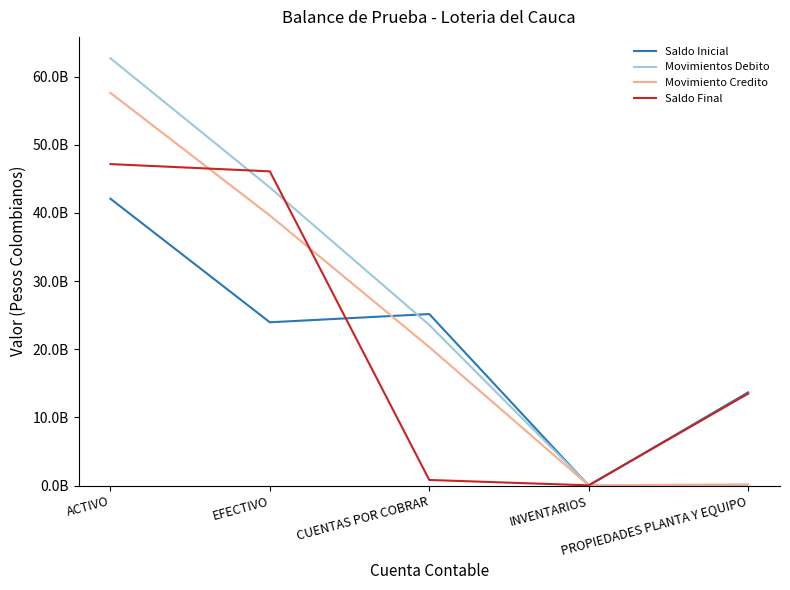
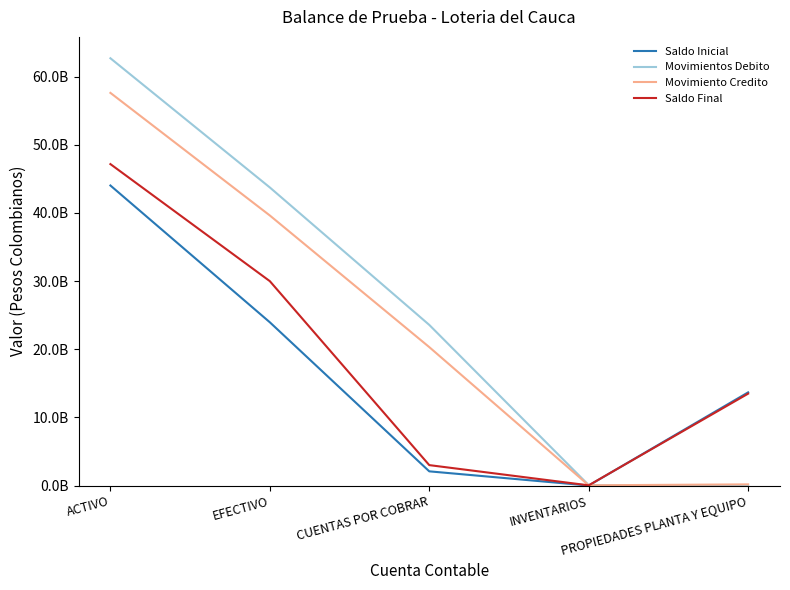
Saldo Inicial, ACTIVO: 42000000000 -> 44000000000
Saldo Final, EFECTIVO: 46000000000 -> 30000000000
Saldo Inicial, CUENTAS POR COBRAR: 25000000000 -> 2000000000
Saldo Final, CUENTAS POR COBRAR: 1000000000 -> 3000000000
